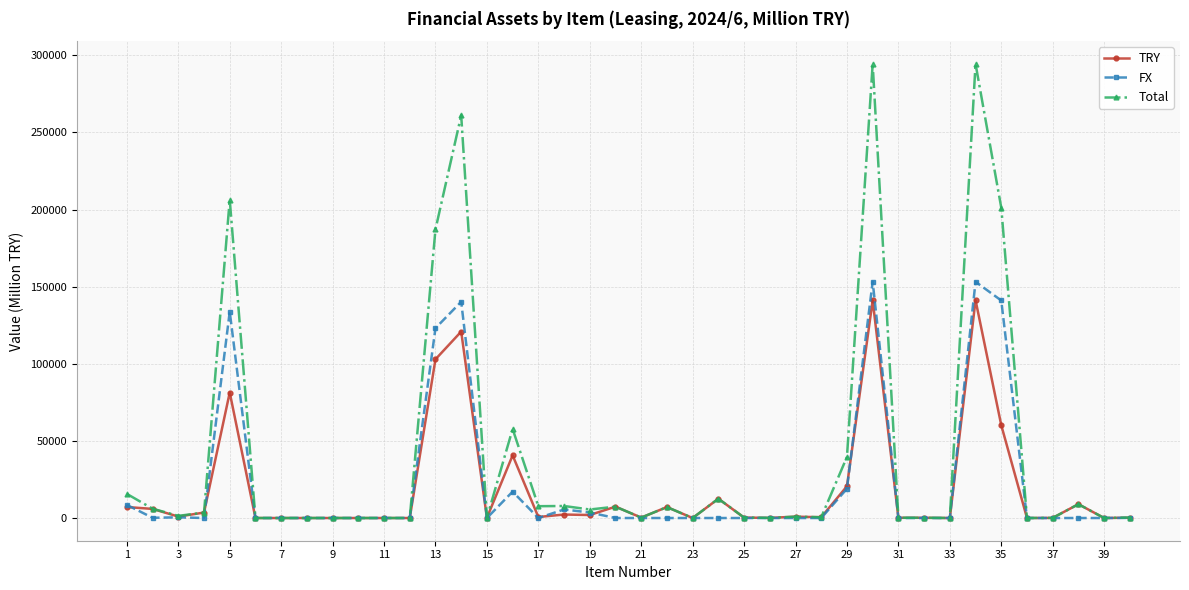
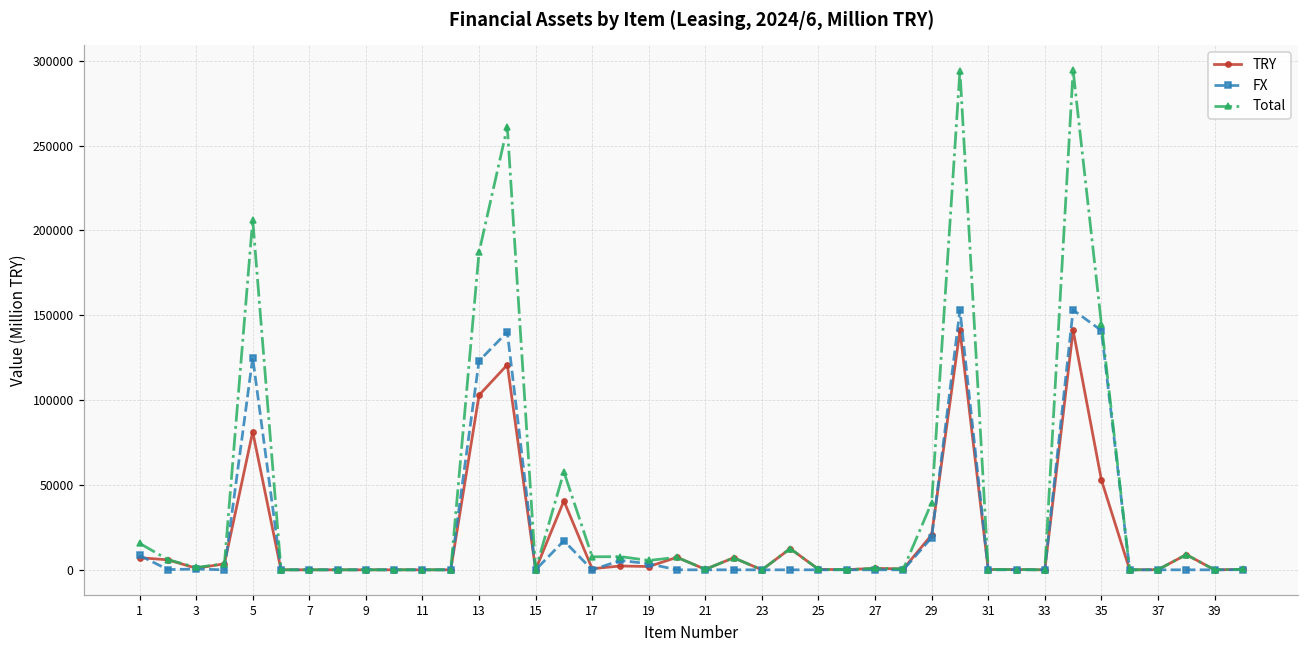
FX, 5: 134000 -> 125000
TRY, 35: 60000 -> 53000
Total, 35: 201000 -> 145000
